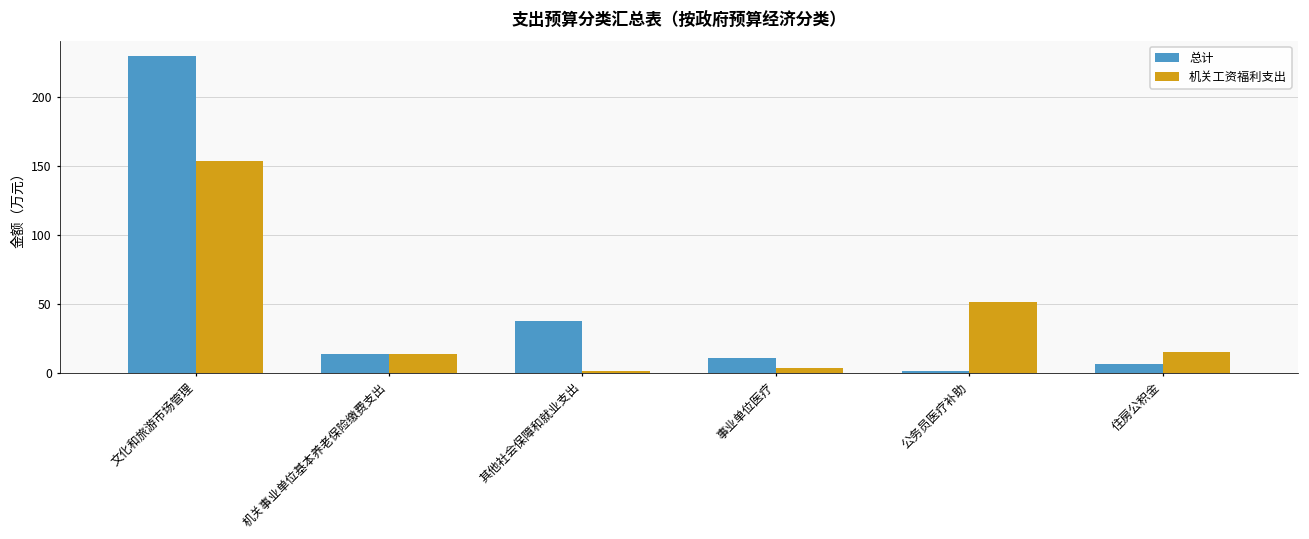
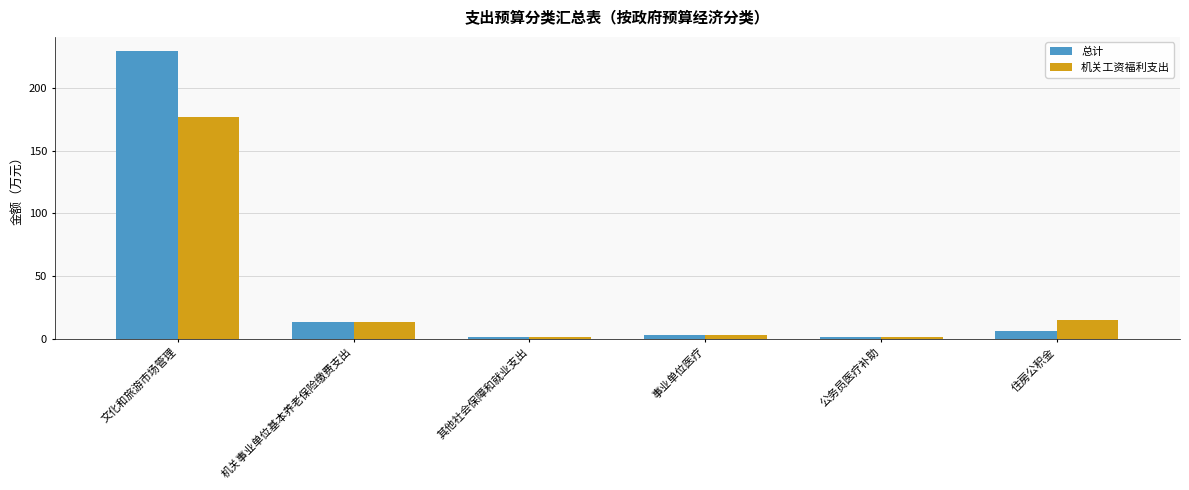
机关工资福利支出, 文化和旅游市场管理: 153 -> 176
总计, 其他社会保障和就业支出: 37 -> 1
总计, 事业单位医疗: 11 -> 3
机关工资福利支出, 公务员医疗补助: 51 -> 1
